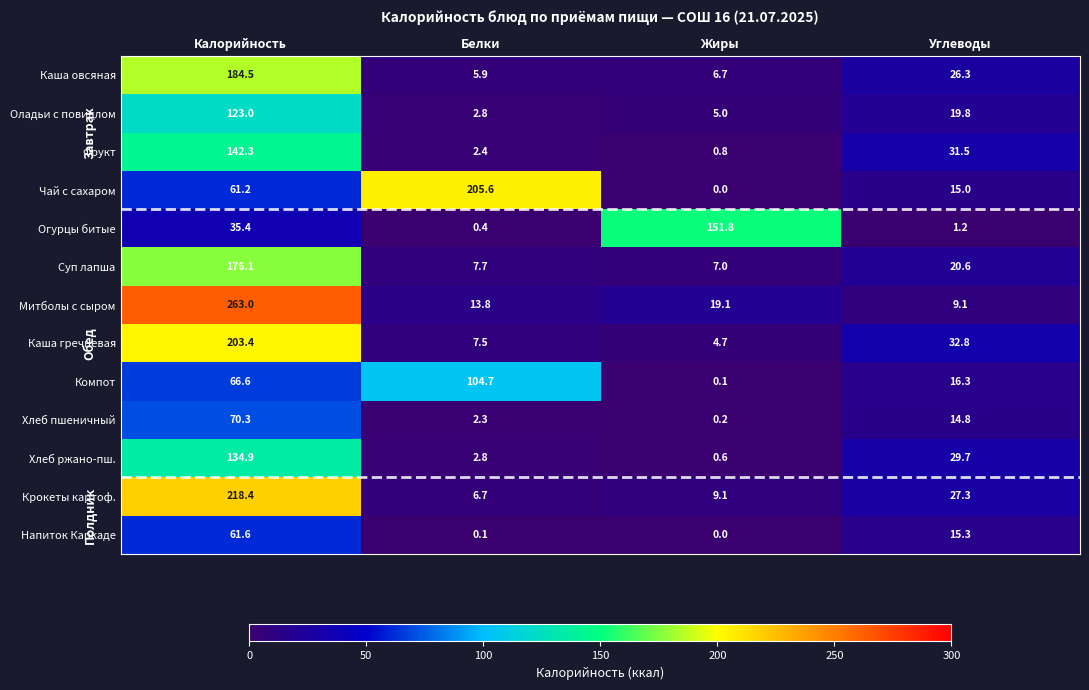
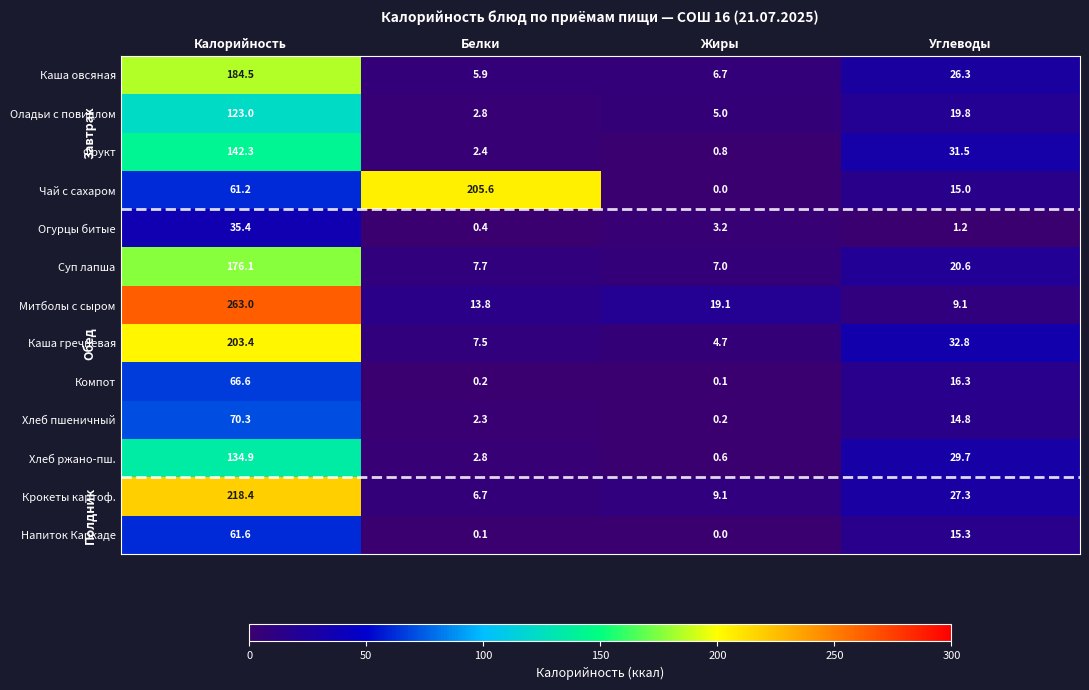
Огурцы битые, Жиры: 151.8 -> 3.2
Компот, Белки: 104.7 -> 0.2
